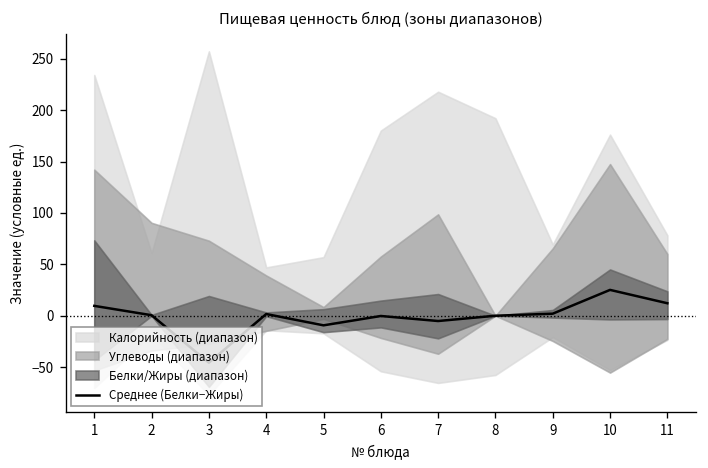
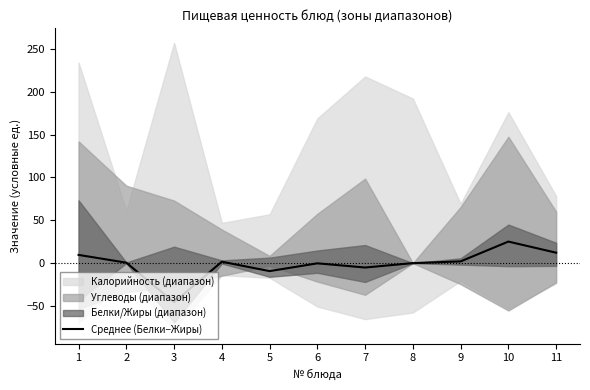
Калорийность (диапазон), 6: 180 -> 170
